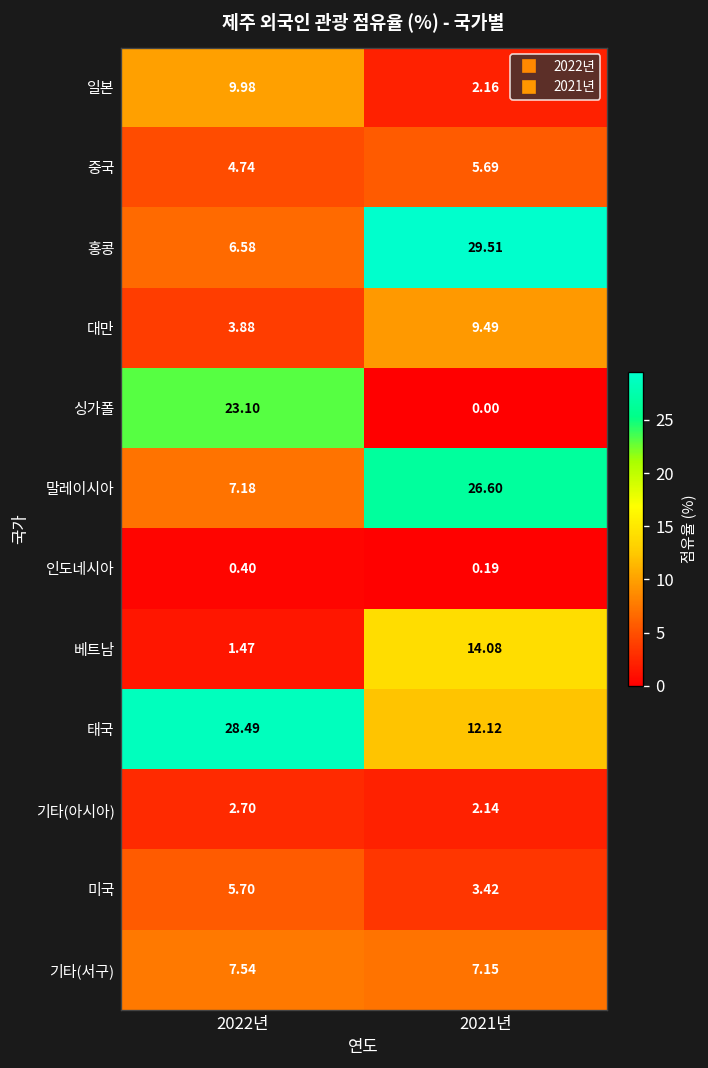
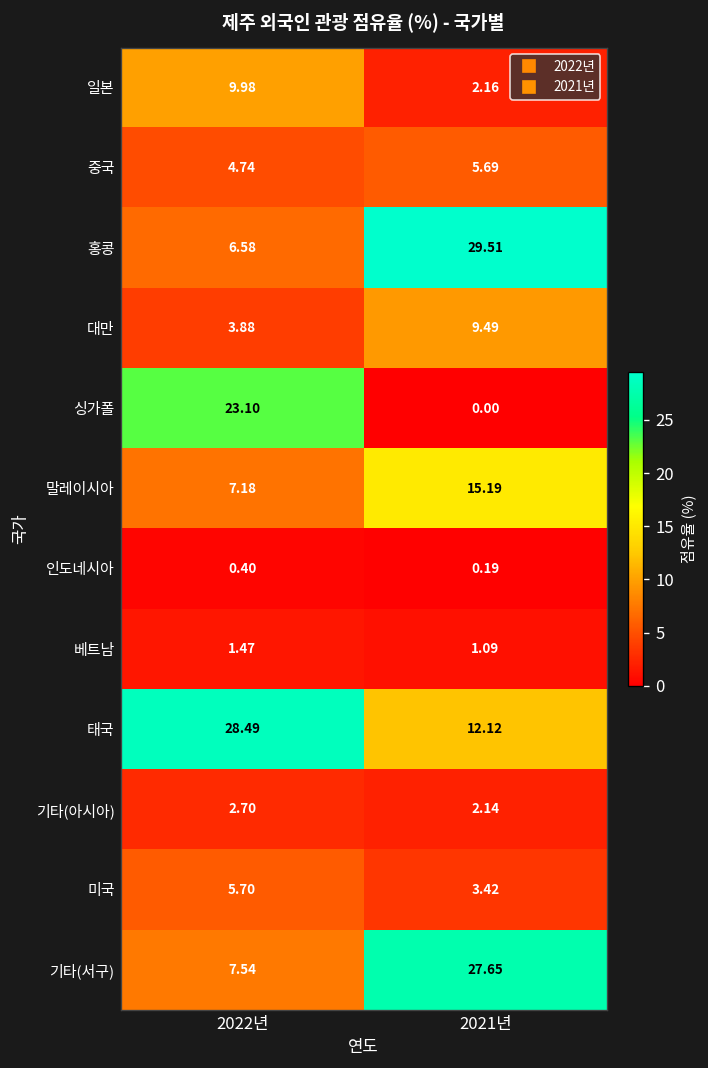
말레이시아, 2021년: 26.60 -> 15.19
베트남, 2021년: 14.08 -> 1.09
기타(서구), 2021년: 7.15 -> 27.65
